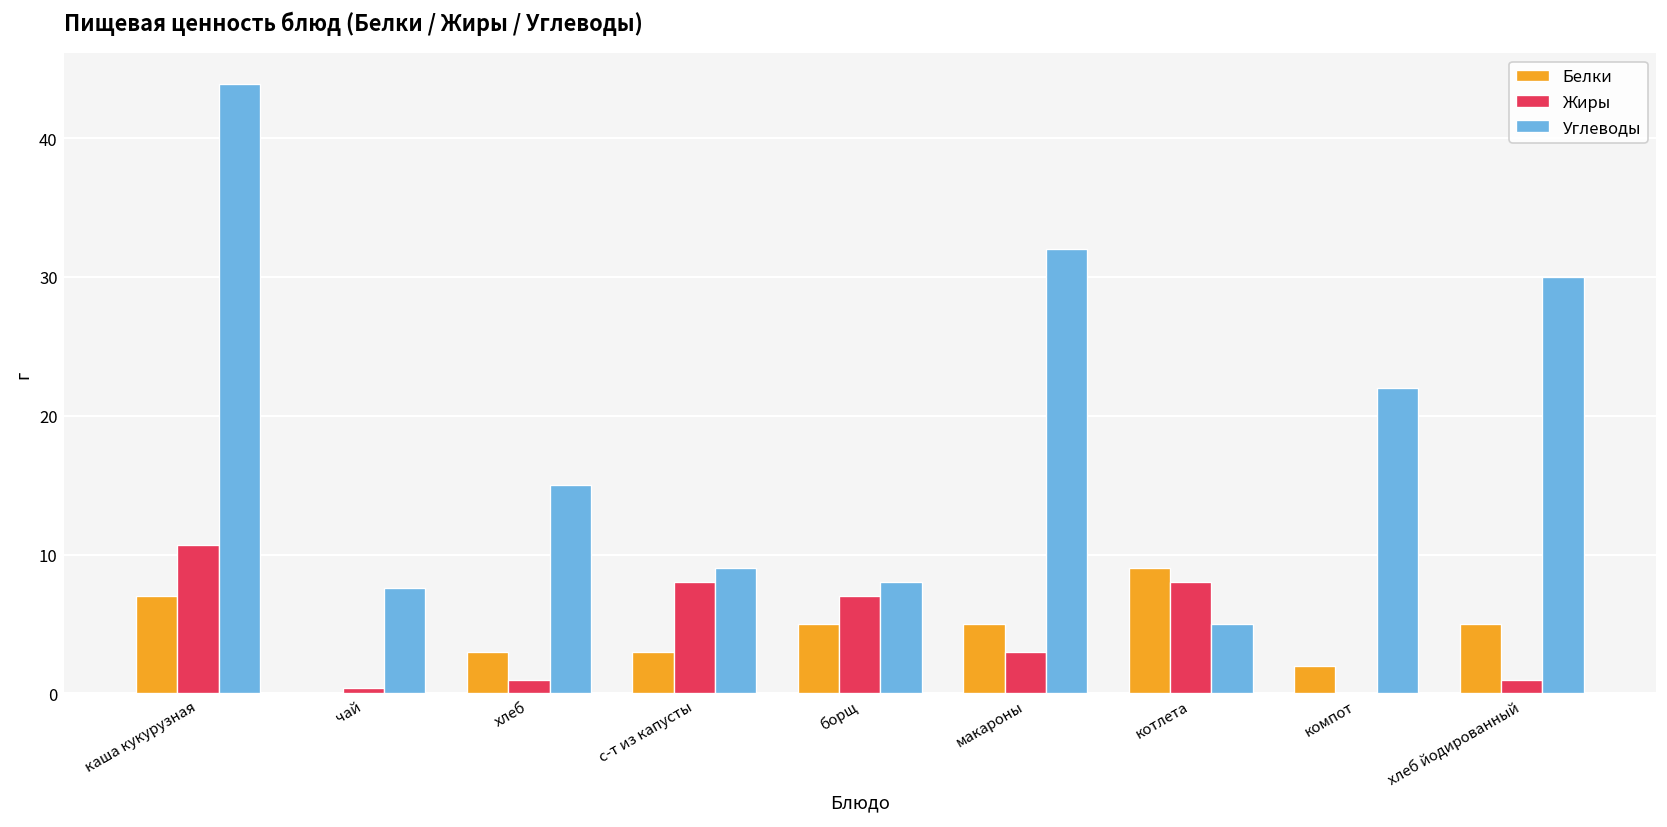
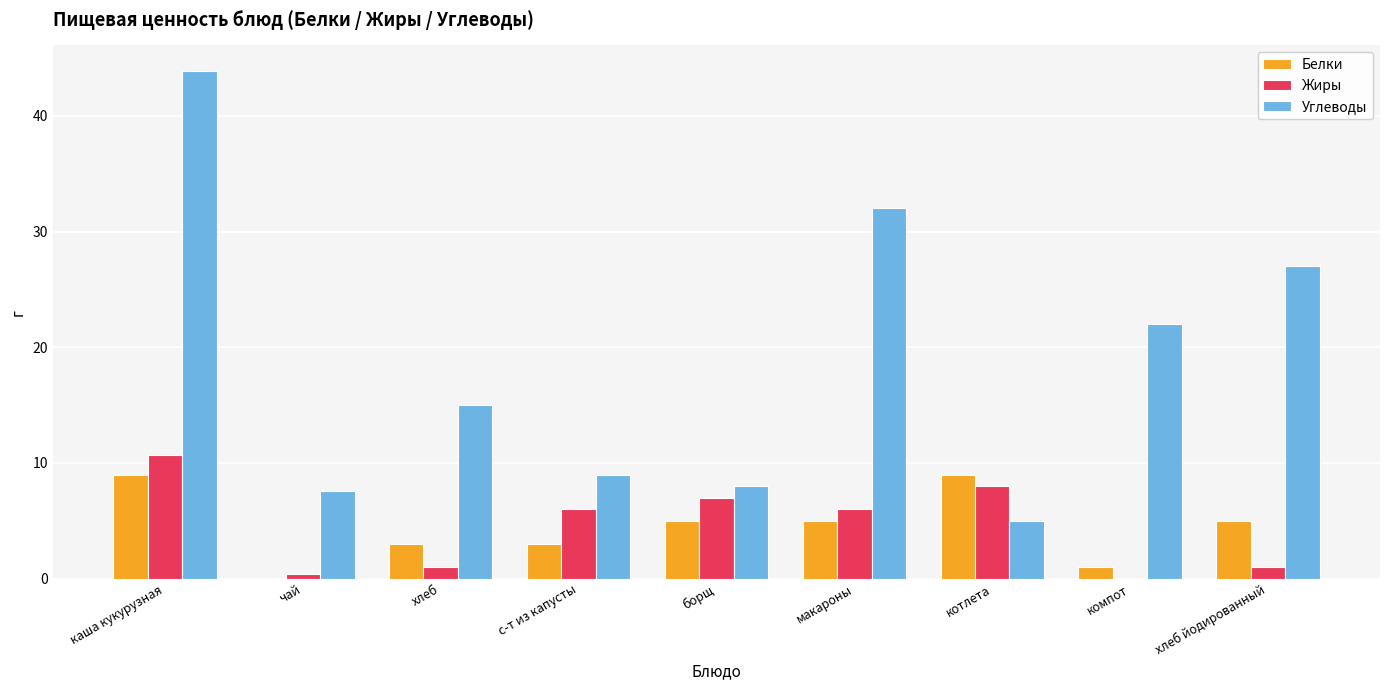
Белки, каша кукурузная: 7 -> 9
Жиры, с-т из капусты: 8 -> 6
Жиры, макароны: 3 -> 6
Белки, компот: 2 -> 1
Углеводы, хлеб йодированный: 30 -> 27
